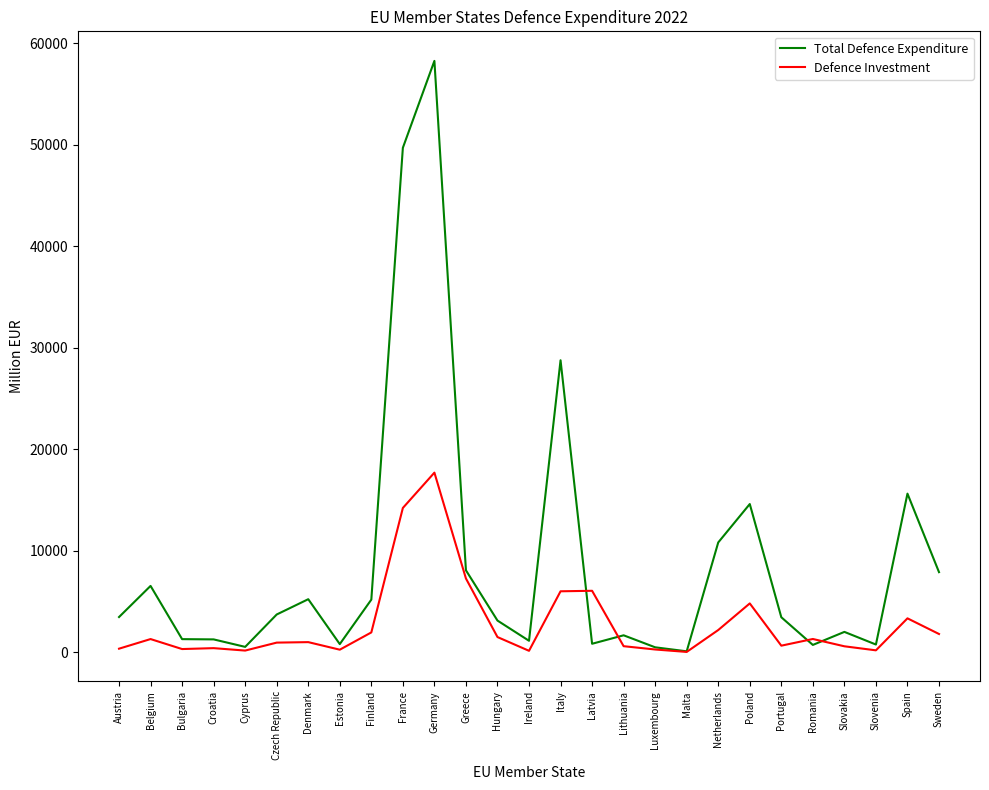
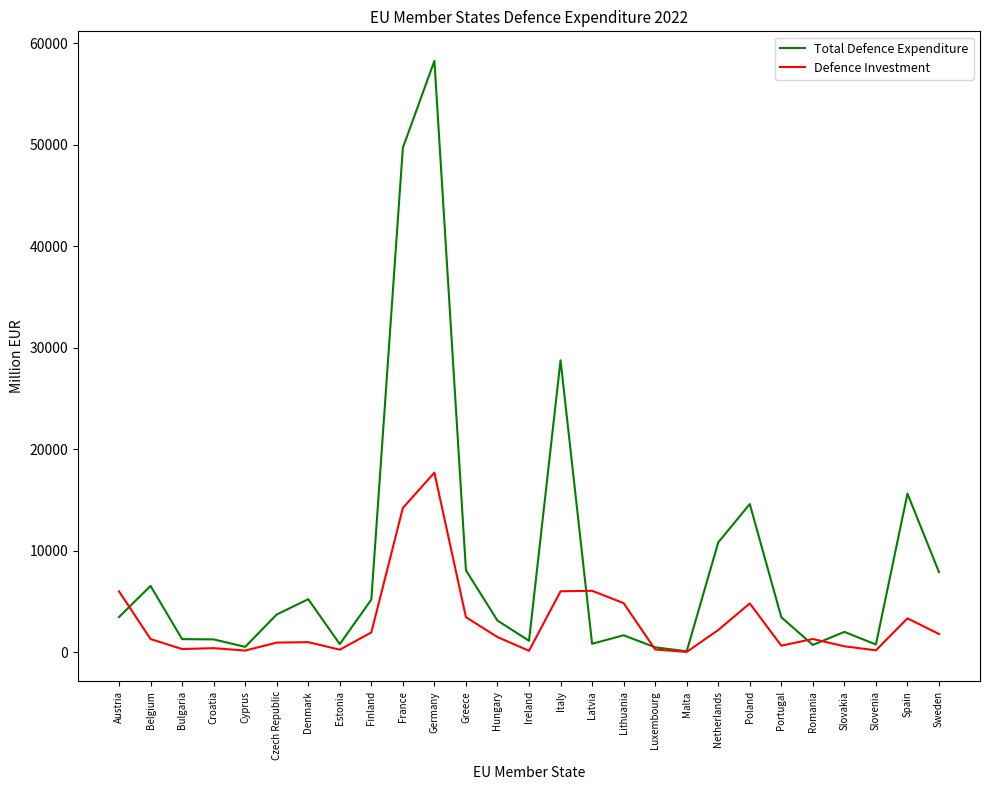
Defence Investment, Austria: 300 -> 6000
Defence Investment, Greece: 7200 -> 3400
Defence Investment, Lithuania: 600 -> 4800
